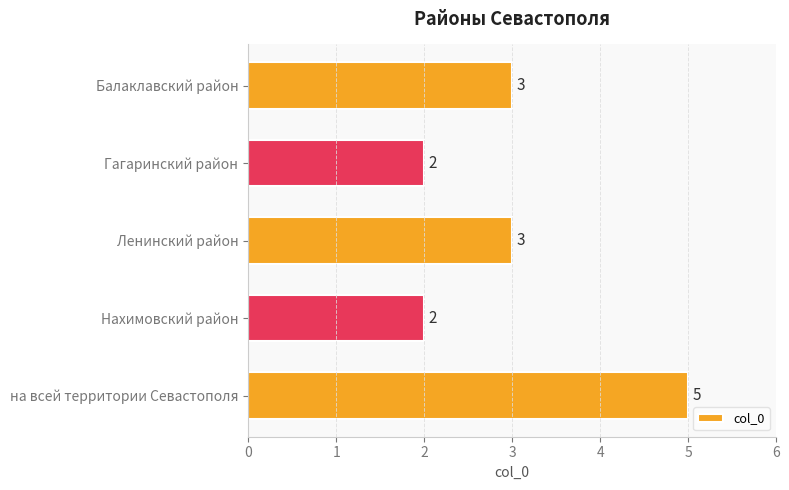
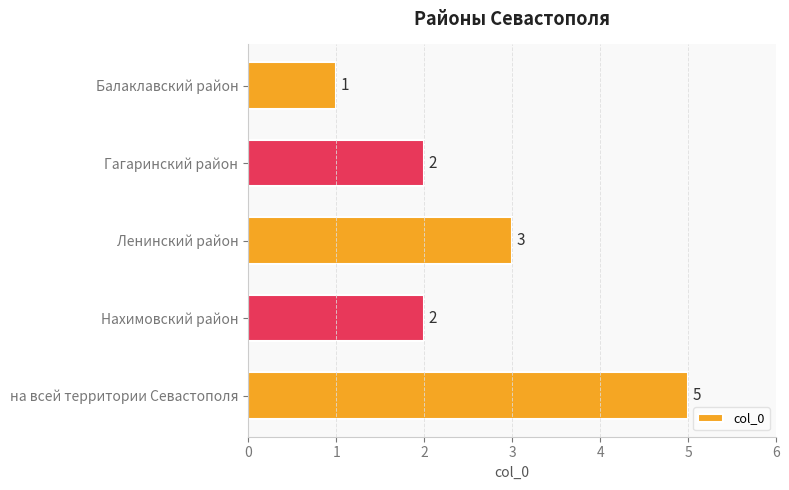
Балаклавский район: 3 -> 1
